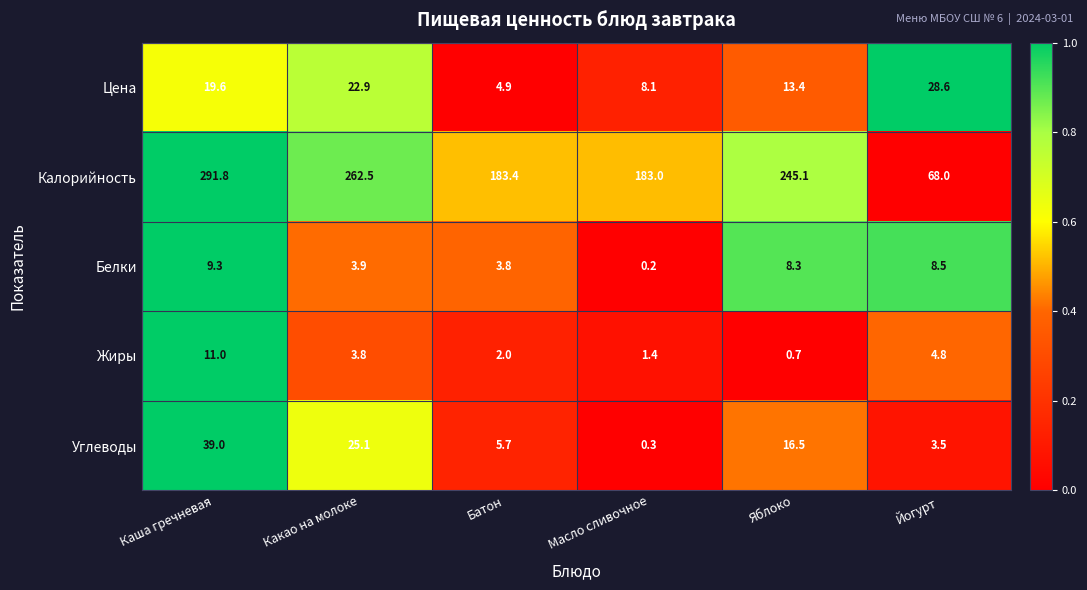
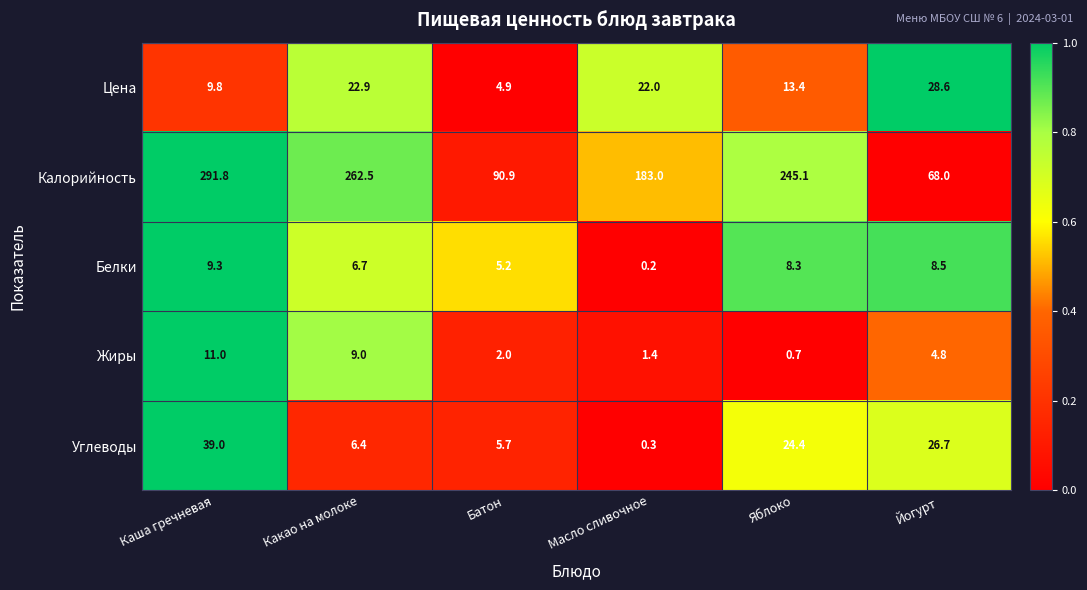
Цена, Каша гречневая: 19.6 -> 9.8
Цена, Масло сливочное: 8.1 -> 22.0
Калорийность, Батон: 183.4 -> 90.9
Белки, Какао на молоке: 3.9 -> 6.7
Белки, Батон: 3.8 -> 5.2
Жиры, Какао на молоке: 3.8 -> 9.0
Углеводы, Какао на молоке: 25.1 -> 6.4
Углеводы, Яблоко: 16.5 -> 24.4
Углеводы, Йогурт: 3.5 -> 26.7
